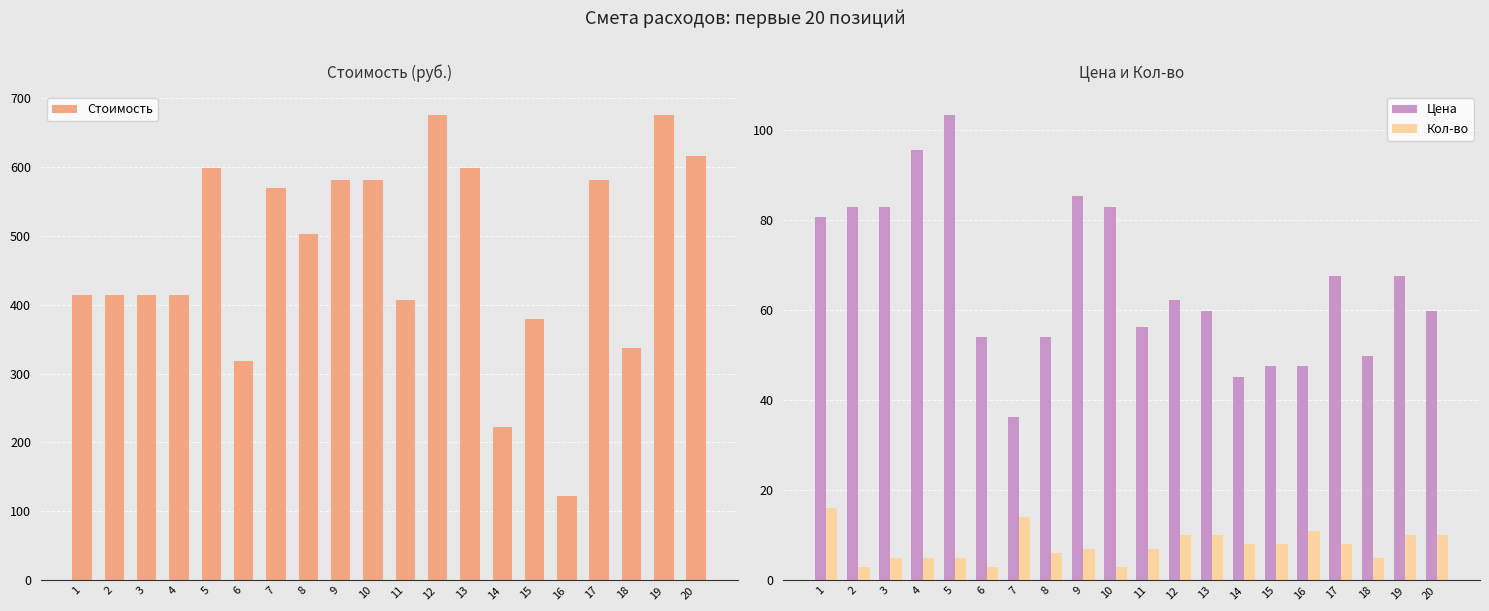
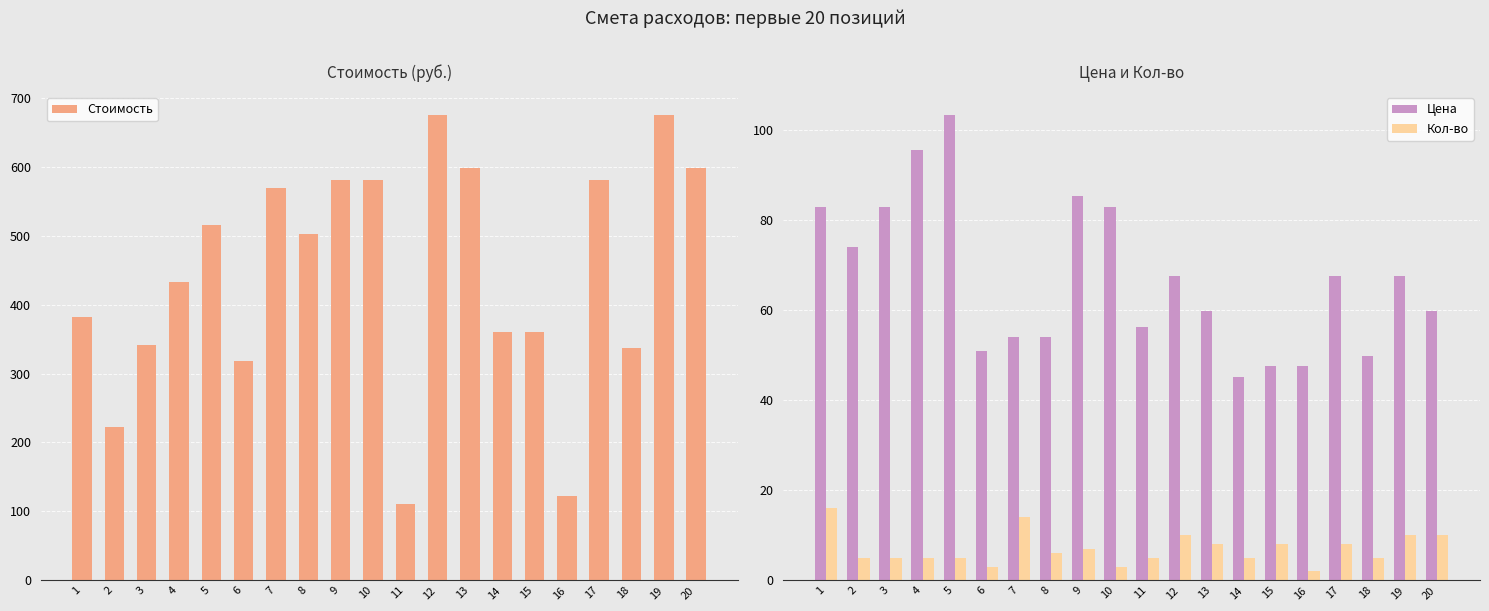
Стоимость (руб.), 1: 410 -> 380
Стоимость (руб.), 2: 410 -> 220
Стоимость (руб.), 3: 410 -> 340
Стоимость (руб.), 4: 410 -> 430
Стоимость (руб.), 5: 600 -> 520
Стоимость (руб.), 11: 410 -> 110
Стоимость (руб.), 14: 220 -> 360
Стоимость (руб.), 15: 380 -> 360
Стоимость (руб.), 20: 620 -> 600
Цена и Кол-во, Цена, 1: 81 -> 83
Цена и Кол-во, Цена, 2: 83 -> 74
Цена и Кол-во, Кол-во, 2: 3 -> 5
Цена и Кол-во, Цена, 6: 54 -> 51
Цена и Кол-во, Цена, 7: 36 -> 54
Цена и Кол-во, Кол-во, 11: 7 -> 5
Цена и Кол-во, Цена, 12: 62 -> 67
Цена и Кол-во, Кол-во, 13: 10 -> 8
Цена и Кол-во, Кол-во, 14: 8 -> 5
Цена и Кол-во, Кол-во, 16: 11 -> 2
